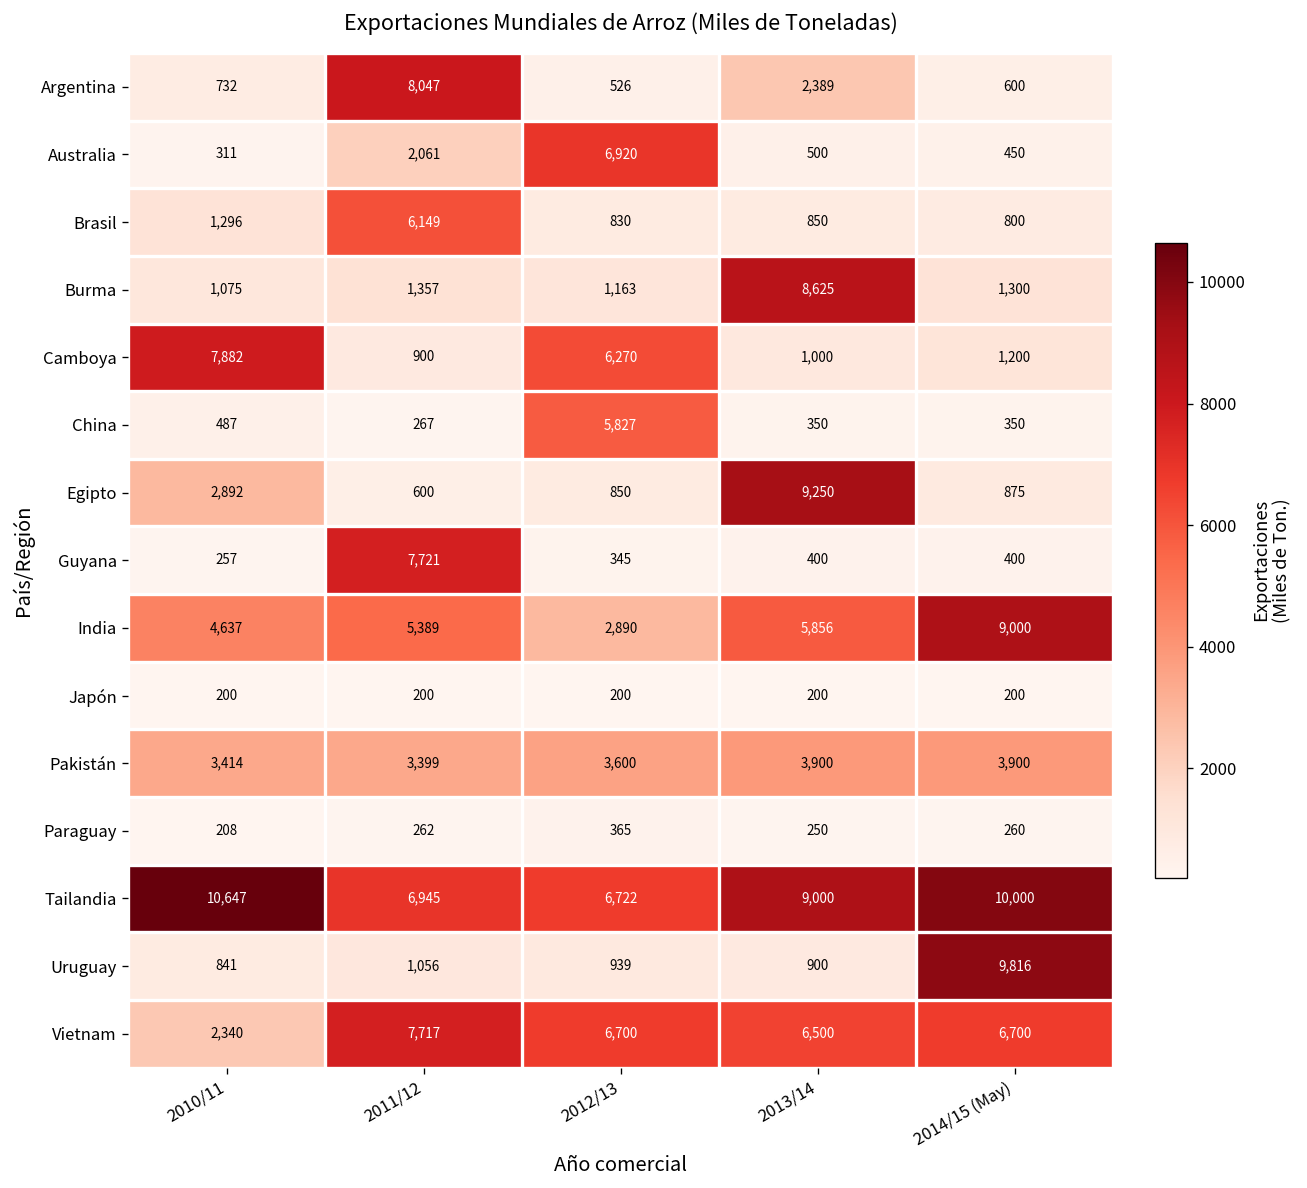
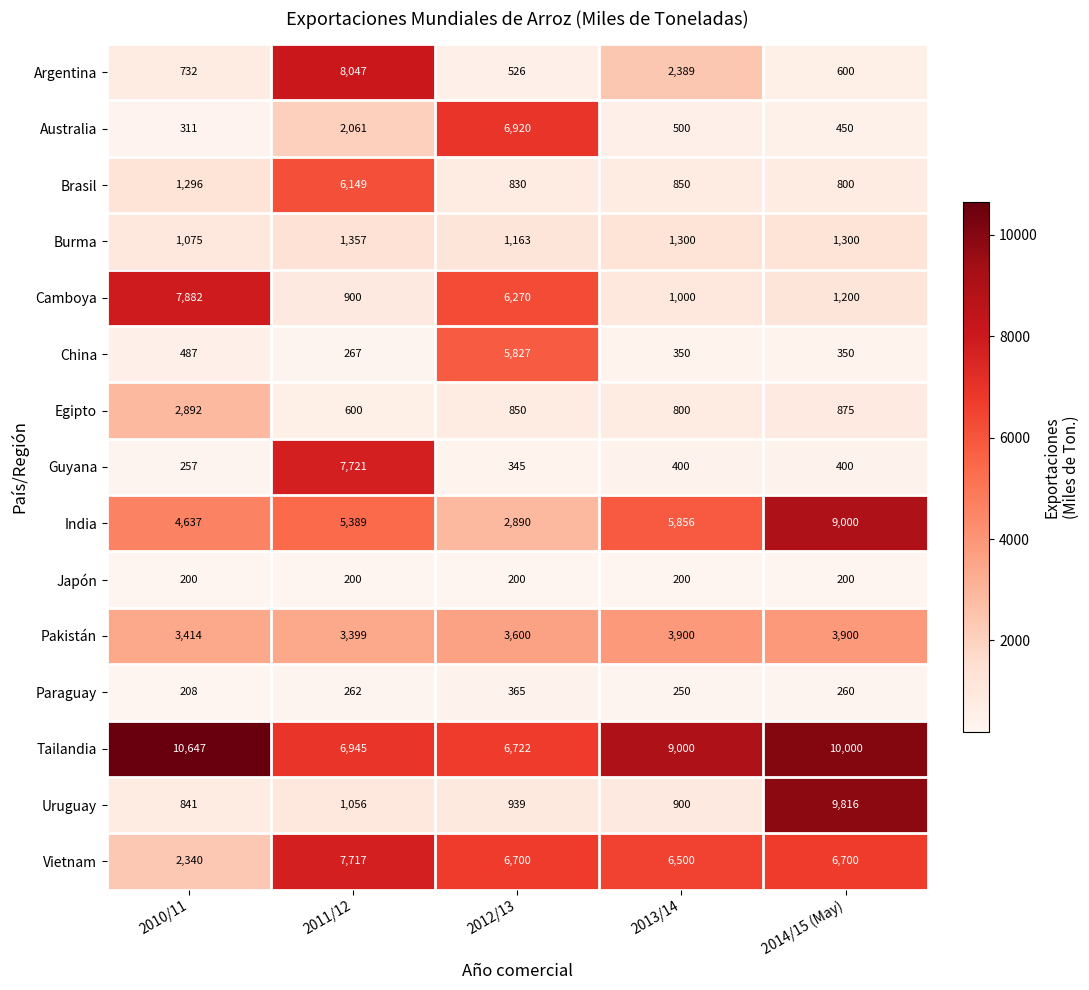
Burma, 2013/14: 8,625 -> 1,300
Egipto, 2013/14: 9,250 -> 800
